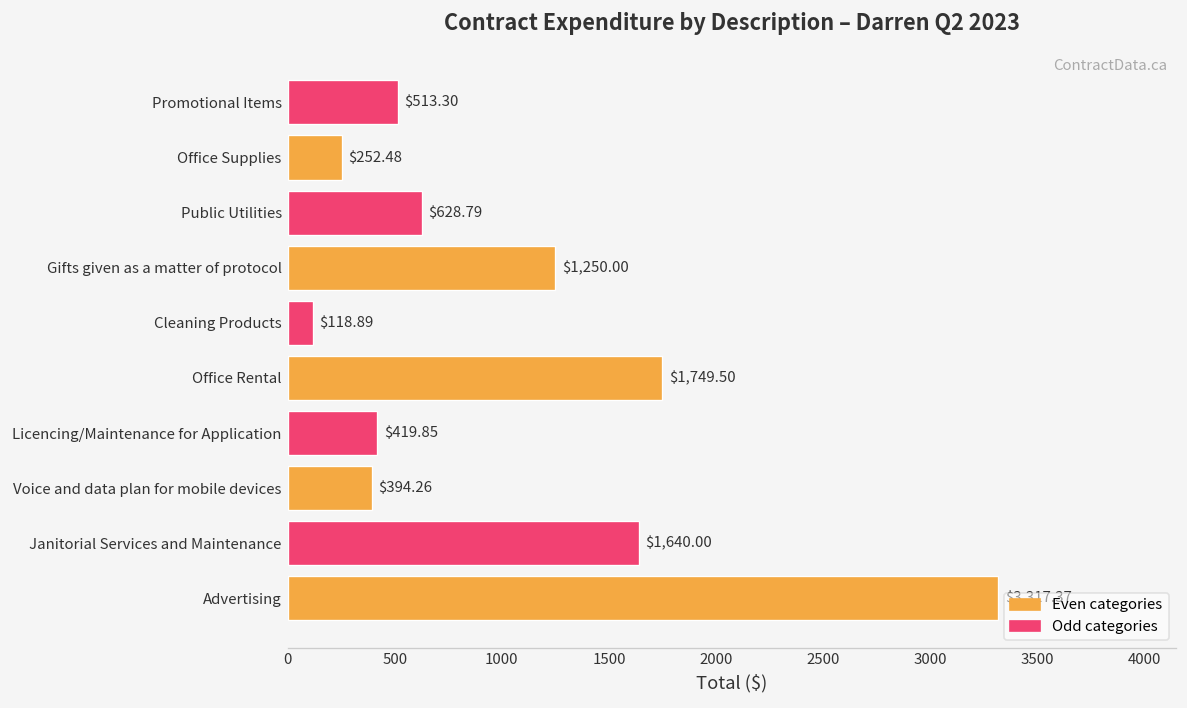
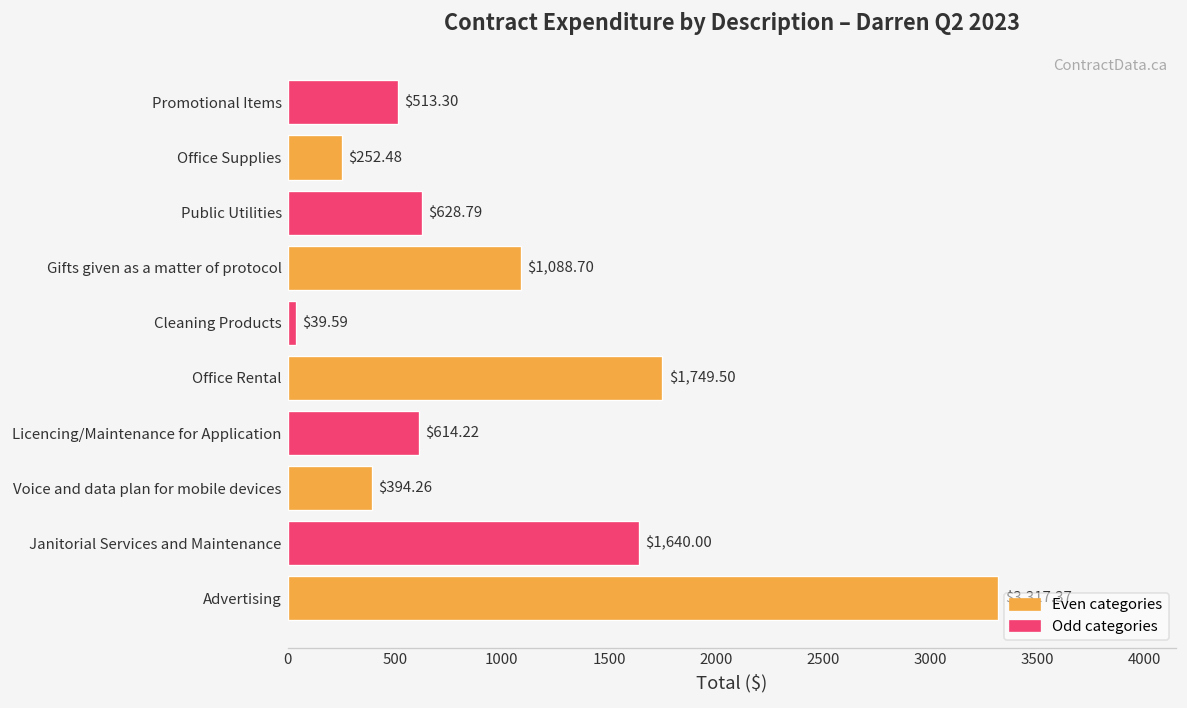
Gifts given as a matter of protocol: $1,250.00 -> $1,088.70
Cleaning Products: $118.89 -> $39.59
Licencing/Maintenance for Application: $419.85 -> $614.22
